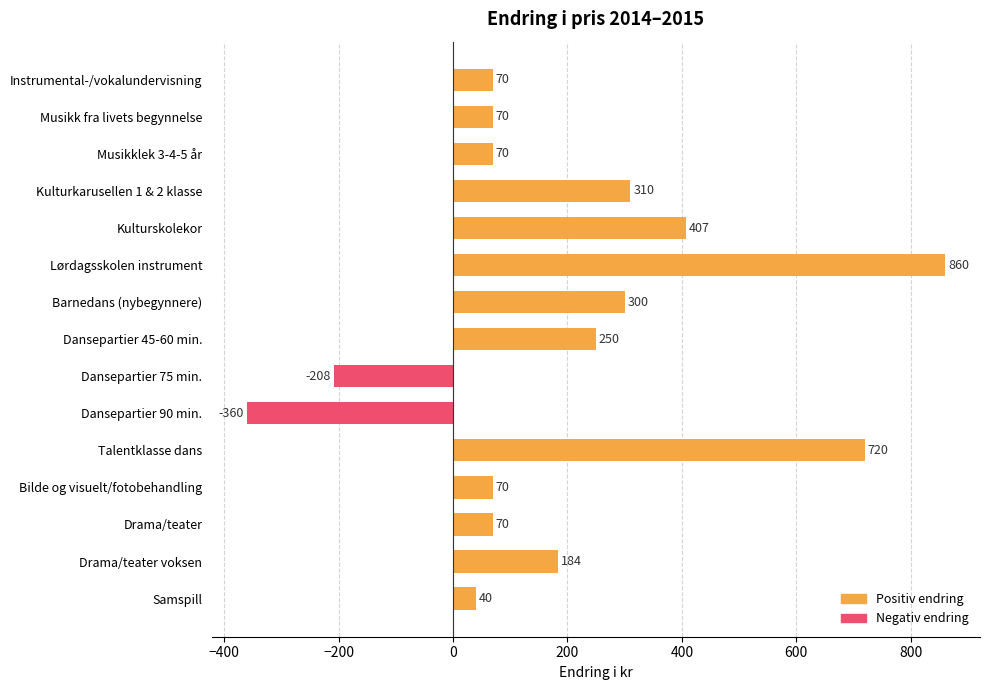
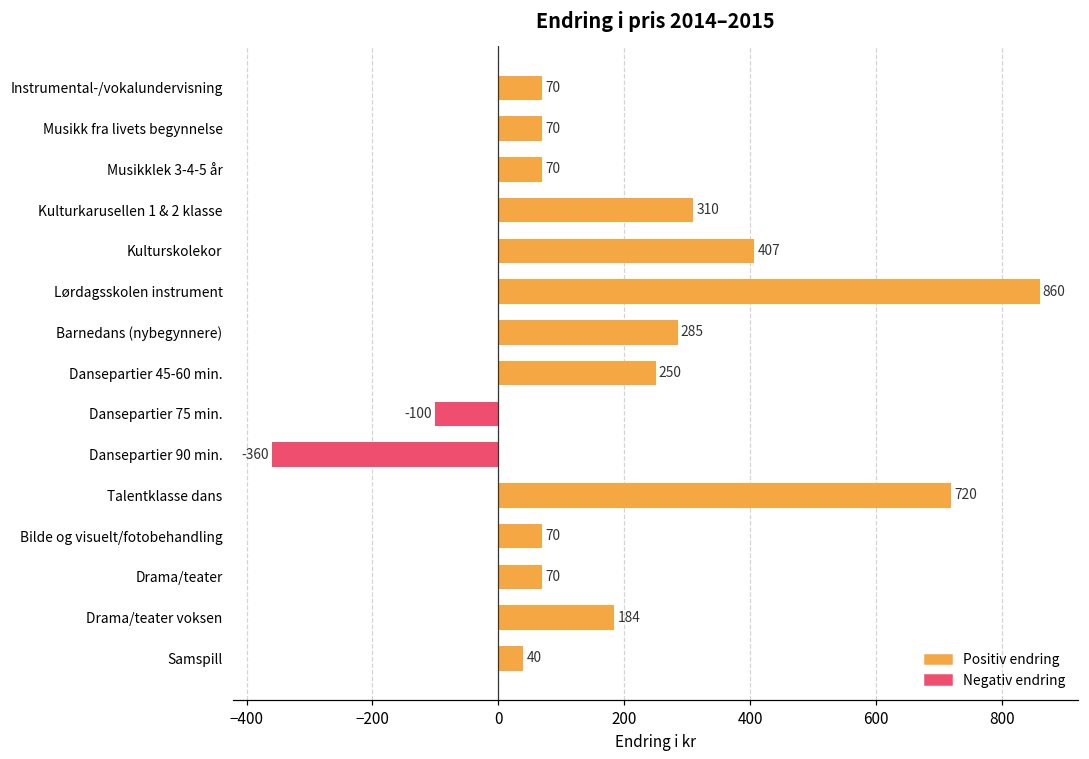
Barnedans (nybegynnere): 300 -> 285
Dansepartier 75 min.: -208 -> -100
